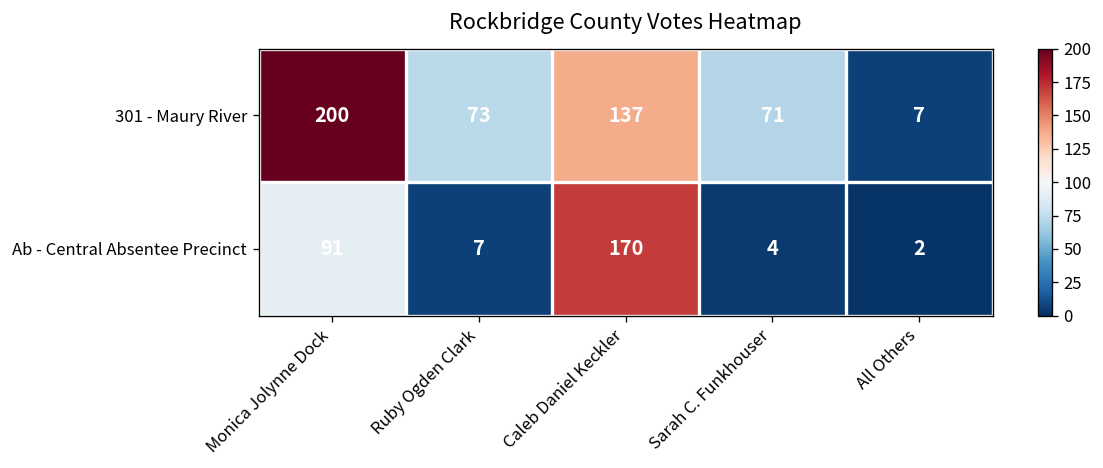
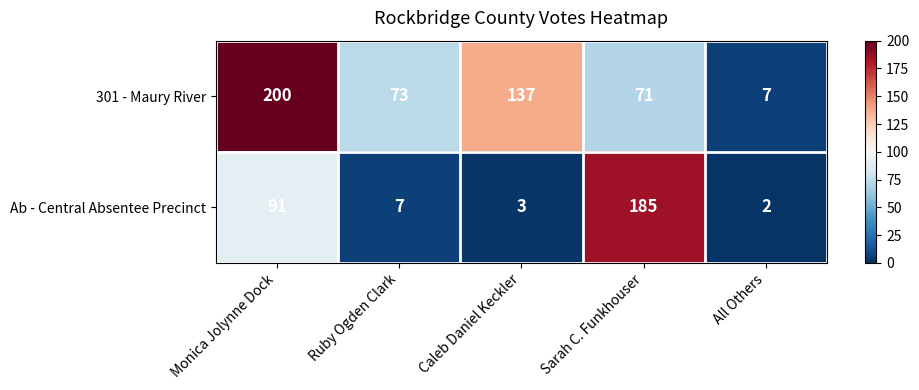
Ab - Central Absentee Precinct, Caleb Daniel Keckler: 170 -> 3
Ab - Central Absentee Precinct, Sarah C. Funkhouser: 4 -> 185
